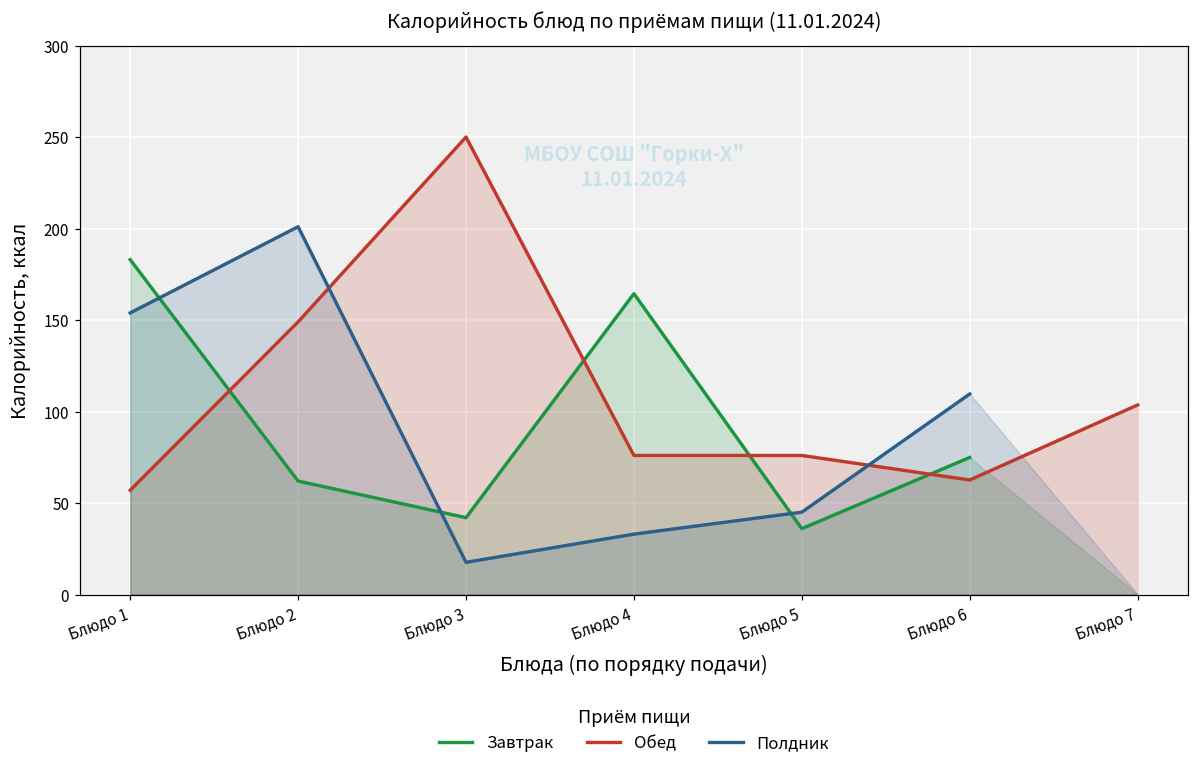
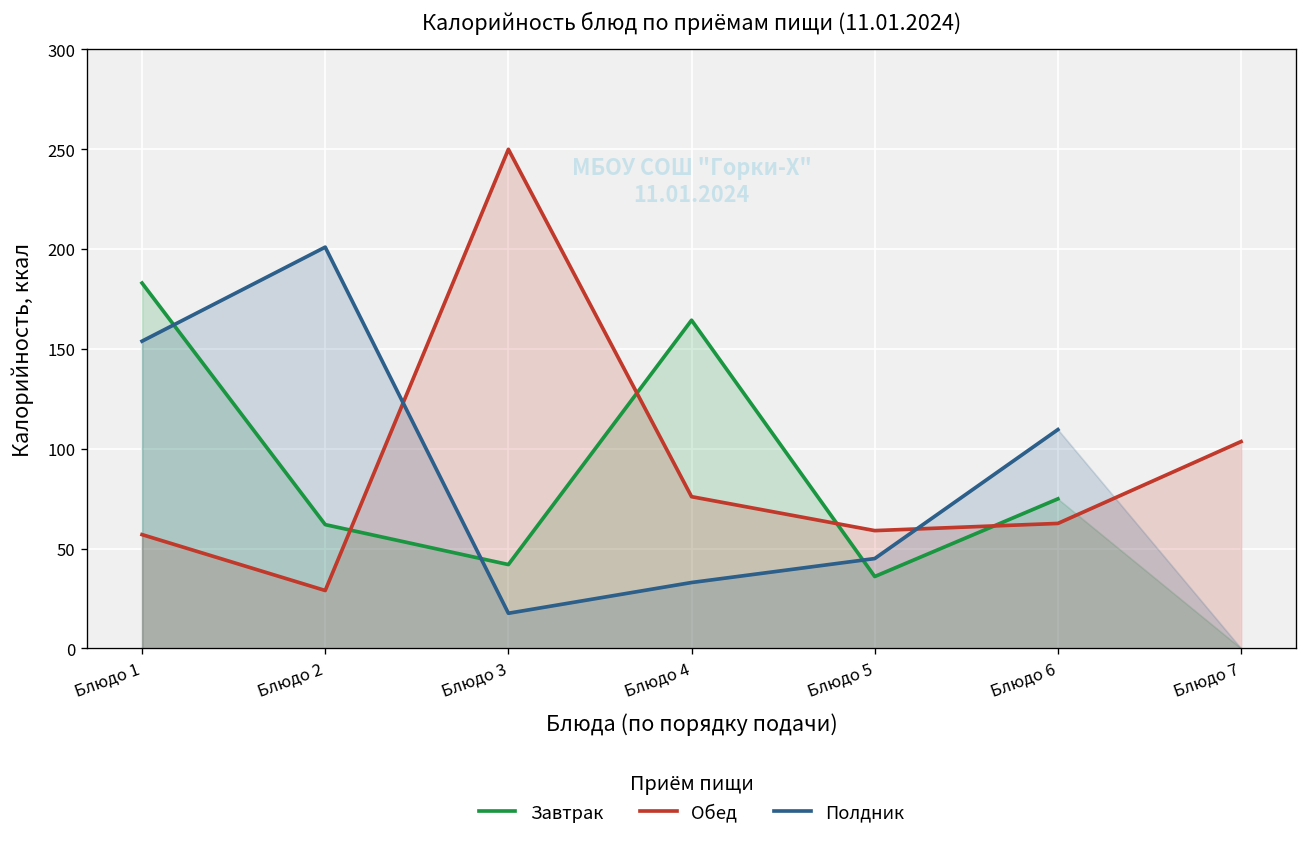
Обед, Блюдо 2: 149 -> 29
Обед, Блюдо 5: 76 -> 59
